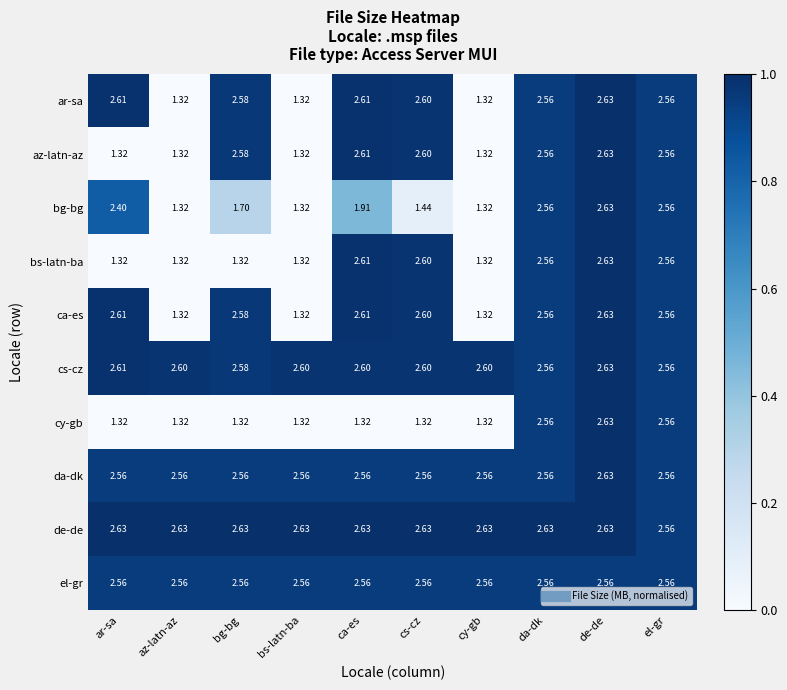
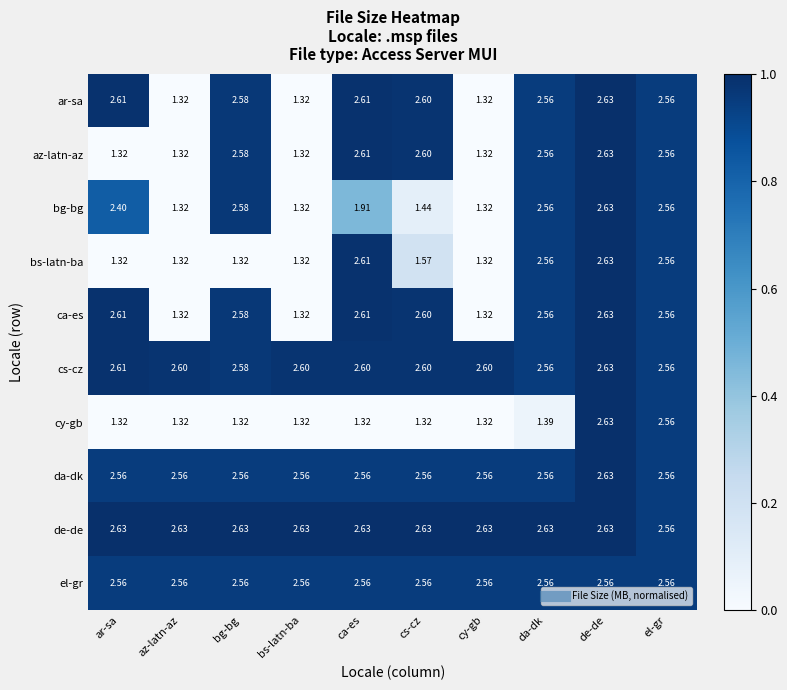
bg-bg, bg-bg: 1.70 -> 2.58
bs-latn-ba, cs-cz: 2.60 -> 1.57
cy-gb, da-dk: 2.56 -> 1.39
